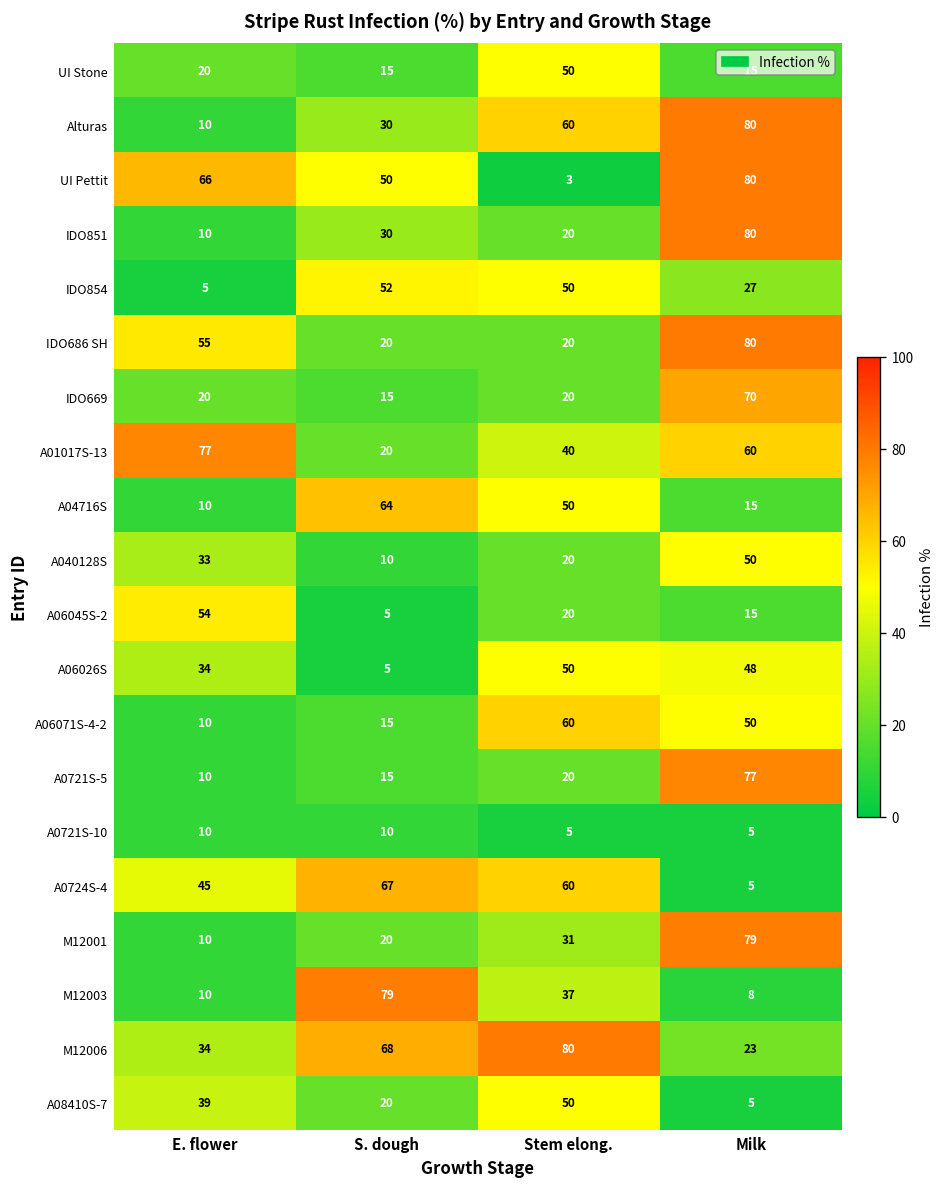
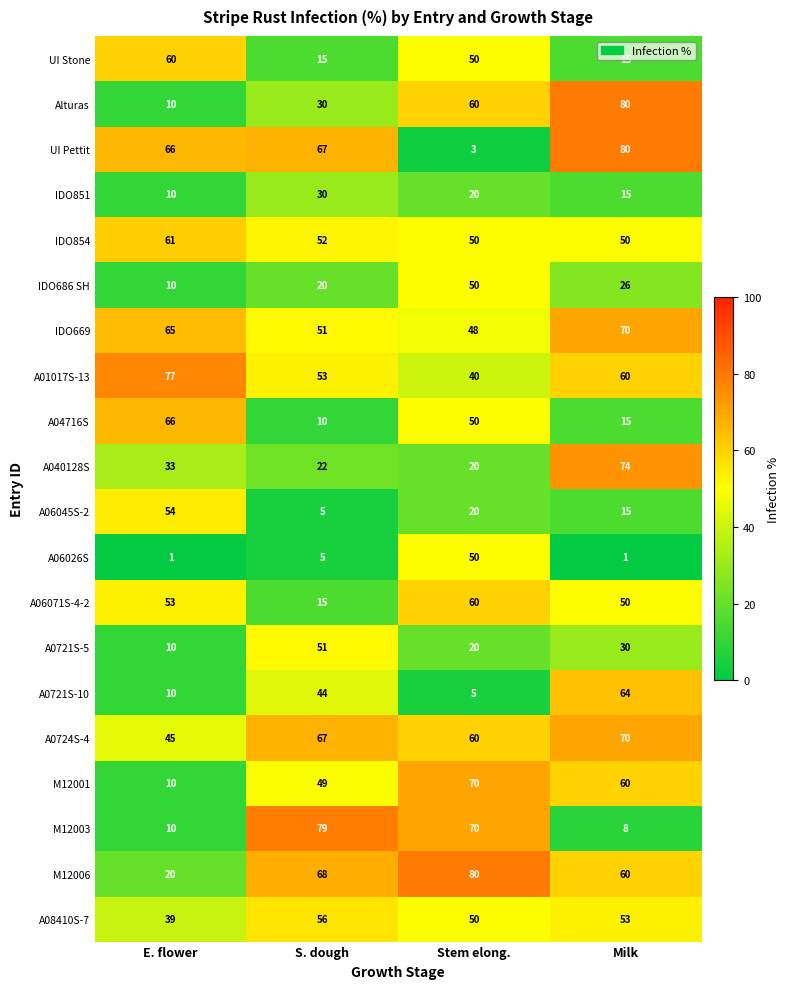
UI Stone, E. flower: 20 -> 60
UI Pettit, S. dough: 50 -> 67
IDO851, Milk: 80 -> 15
IDO854, E. flower: 5 -> 61
IDO854, Milk: 27 -> 50
IDO686 SH, E. flower: 55 -> 10
IDO686 SH, Stem elong.: 20 -> 50
IDO686 SH, Milk: 80 -> 26
IDO669, E. flower: 20 -> 65
IDO669, S. dough: 15 -> 51
IDO669, Stem elong.: 20 -> 48
A01017S-13, S. dough: 20 -> 53
A04716S, E. flower: 10 -> 66
A04716S, S. dough: 64 -> 10
A040128S, S. dough: 10 -> 22
A040128S, Milk: 50 -> 74
A06026S, E. flower: 34 -> 1
A06026S, Milk: 48 -> 1
A06071S-4-2, E. flower: 10 -> 53
A0721S-5, S. dough: 15 -> 51
A0721S-5, Milk: 77 -> 30
A0721S-10, S. dough: 10 -> 44
A0721S-10, Milk: 5 -> 64
A0724S-4, Milk: 5 -> 70
M12001, S. dough: 20 -> 49
M12001, Stem elong.: 31 -> 70
M12001, Milk: 79 -> 60
M12003, Stem elong.: 37 -> 70
M12006, E. flower: 34 -> 20
M12006, Milk: 23 -> 60
A08410S-7, S. dough: 20 -> 56
A08410S-7, Milk: 5 -> 53
